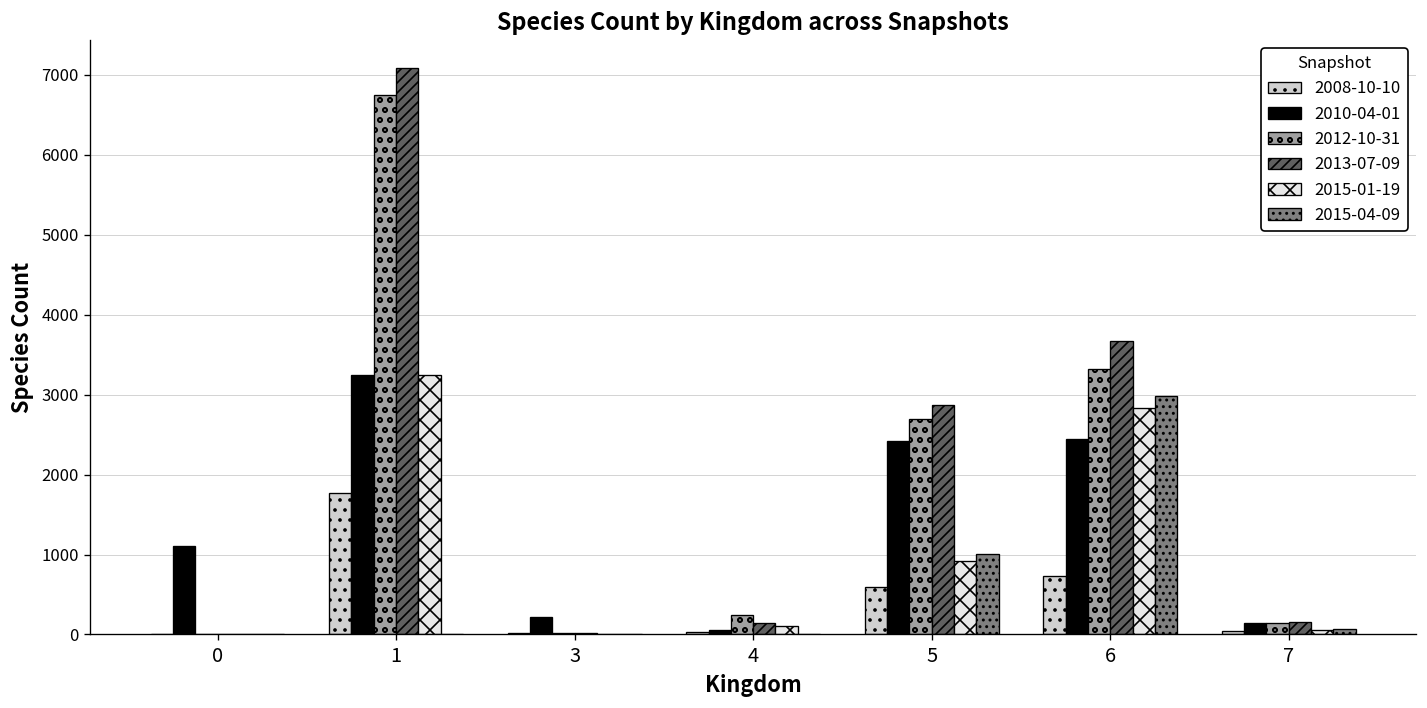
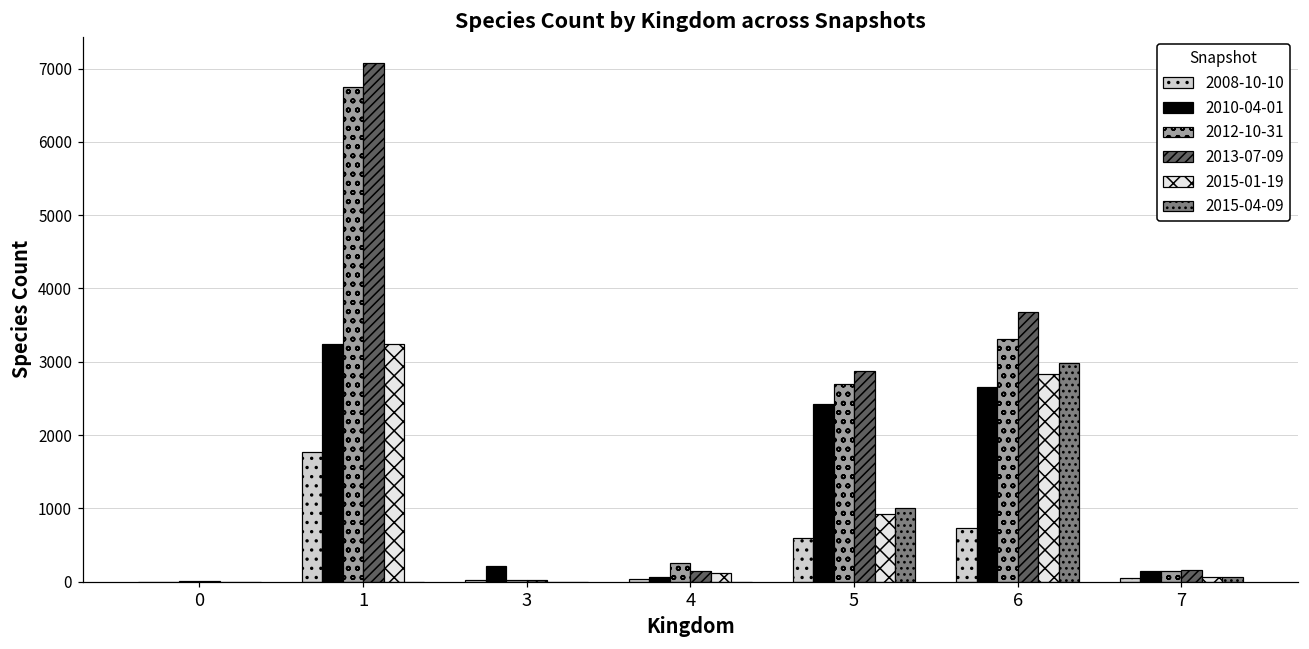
2010-04-01, 0: 1100 -> 0
2010-04-01, 6: 2400 -> 2700
